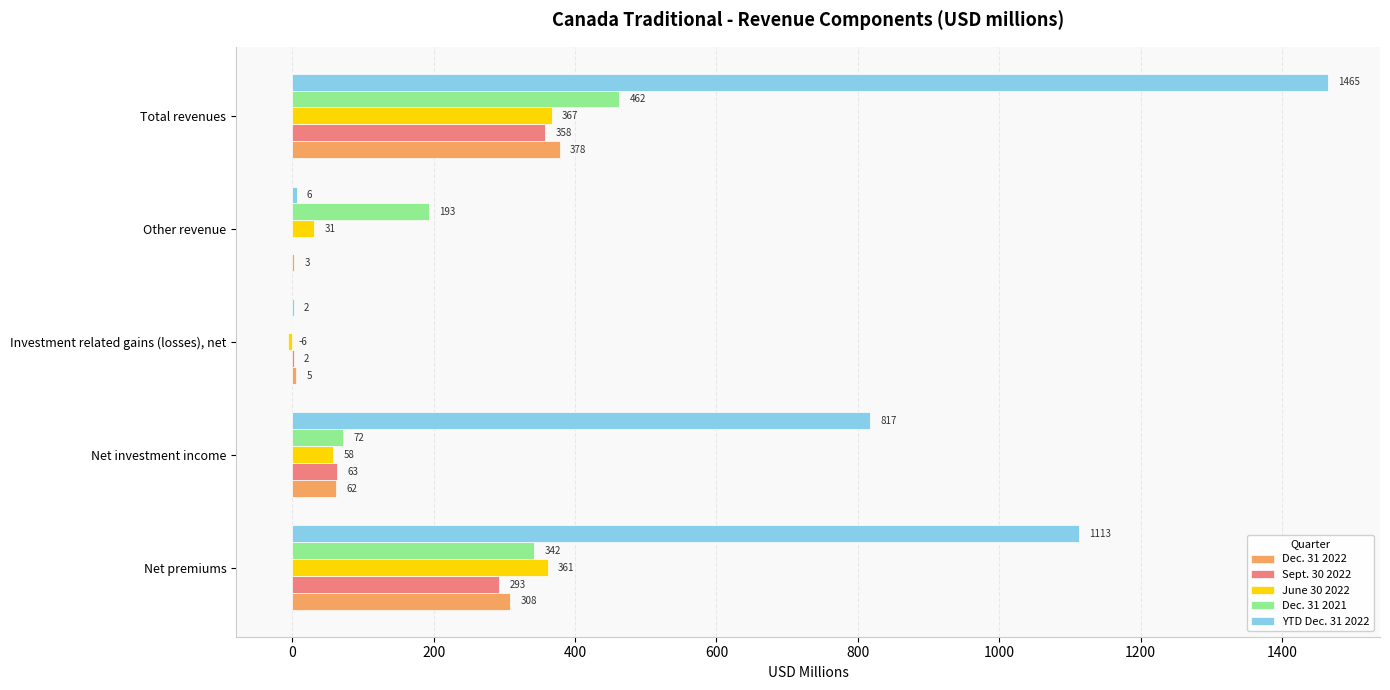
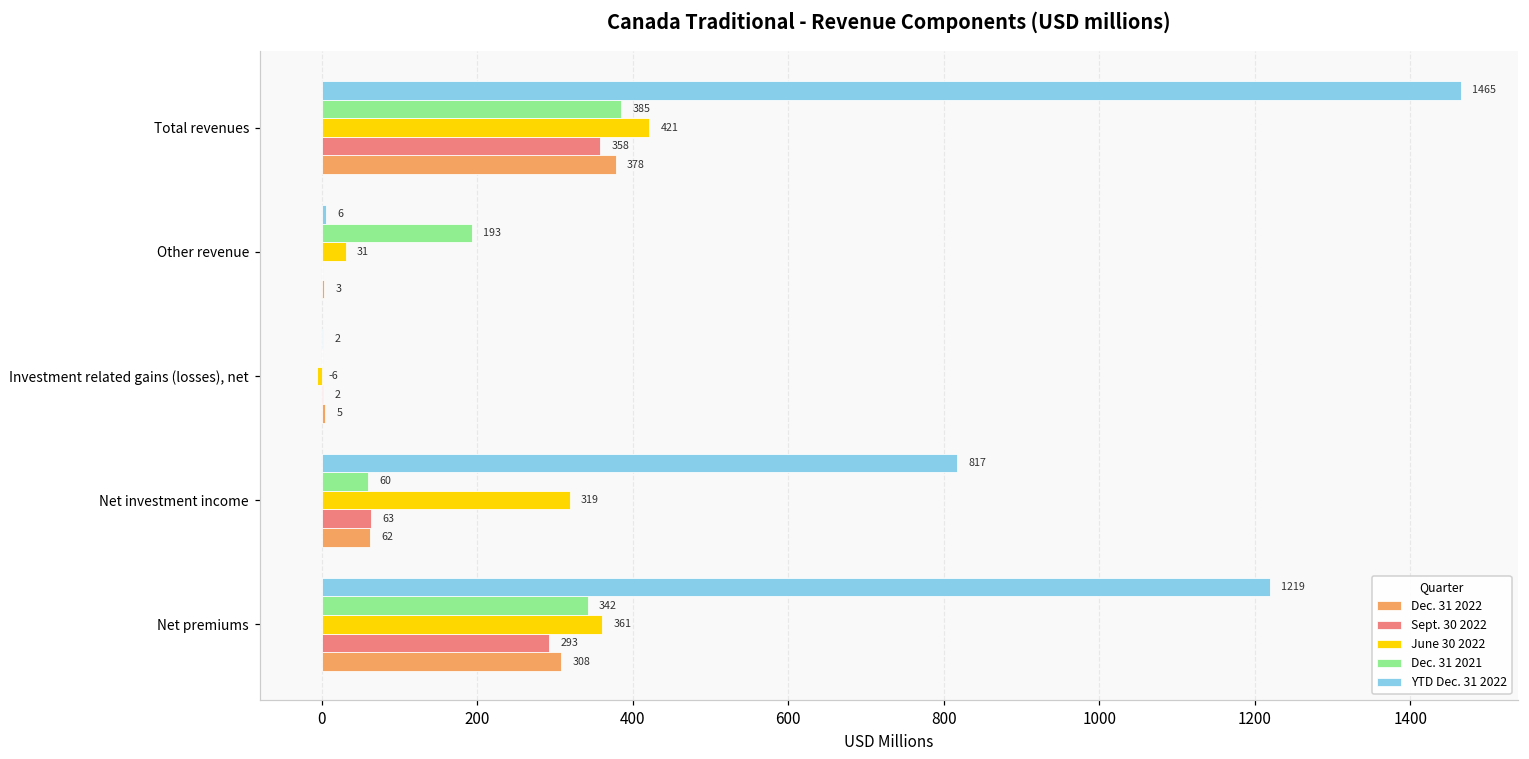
Dec. 31 2021, Total revenues: 462 -> 385
June 30 2022, Total revenues: 367 -> 421
Dec. 31 2021, Net investment income: 72 -> 60
June 30 2022, Net investment income: 58 -> 319
YTD Dec. 31 2022, Net premiums: 1113 -> 1219
